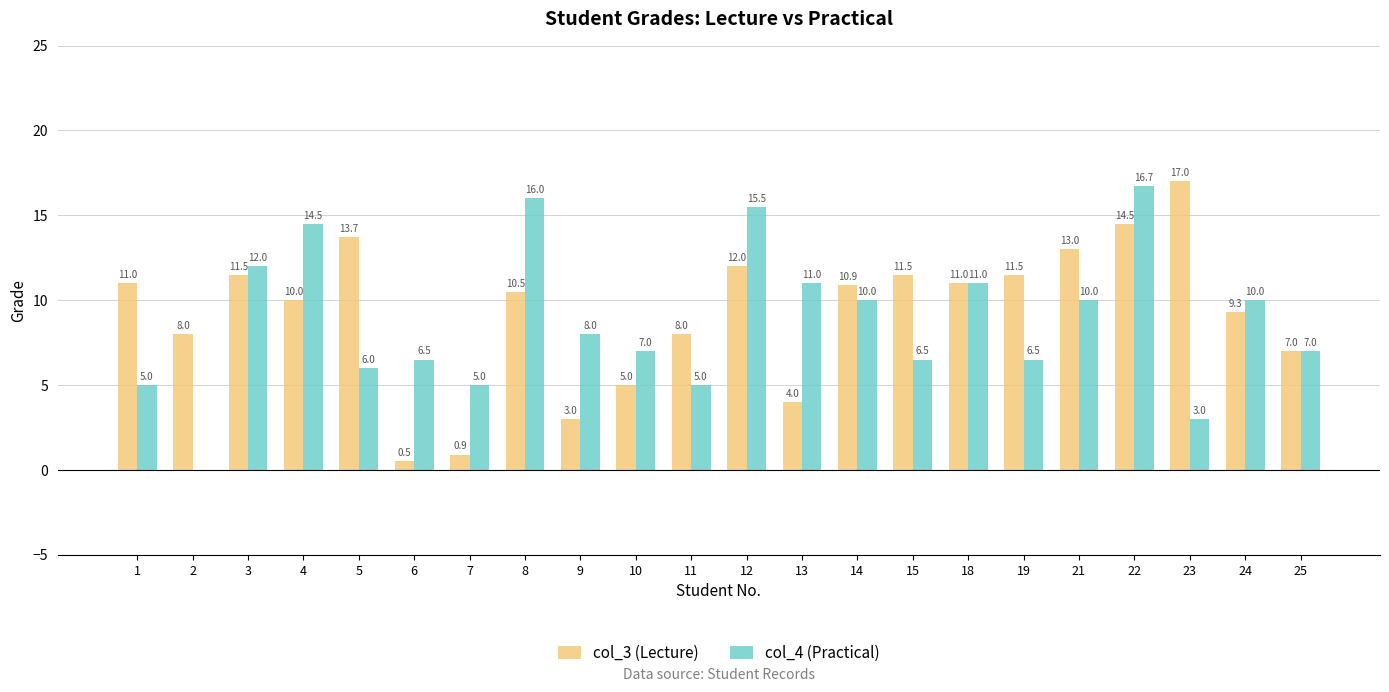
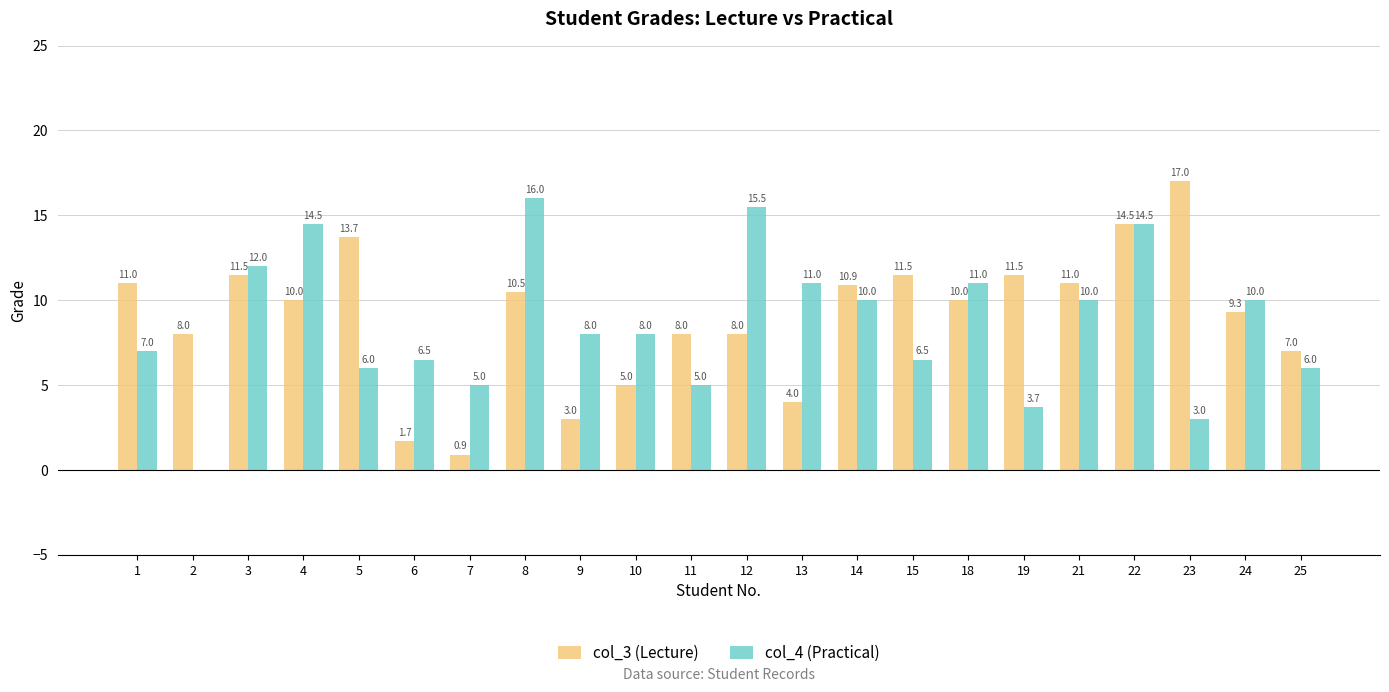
col_4 (Practical), 1: 5.0 -> 7.0
col_3 (Lecture), 6: 0.5 -> 1.7
col_4 (Practical), 10: 7.0 -> 8.0
col_3 (Lecture), 12: 12.0 -> 8.0
col_3 (Lecture), 18: 11.0 -> 10.0
col_4 (Practical), 19: 6.5 -> 3.7
col_3 (Lecture), 21: 13.0 -> 11.0
col_4 (Practical), 22: 16.7 -> 14.5
col_4 (Practical), 25: 7.0 -> 6.0
